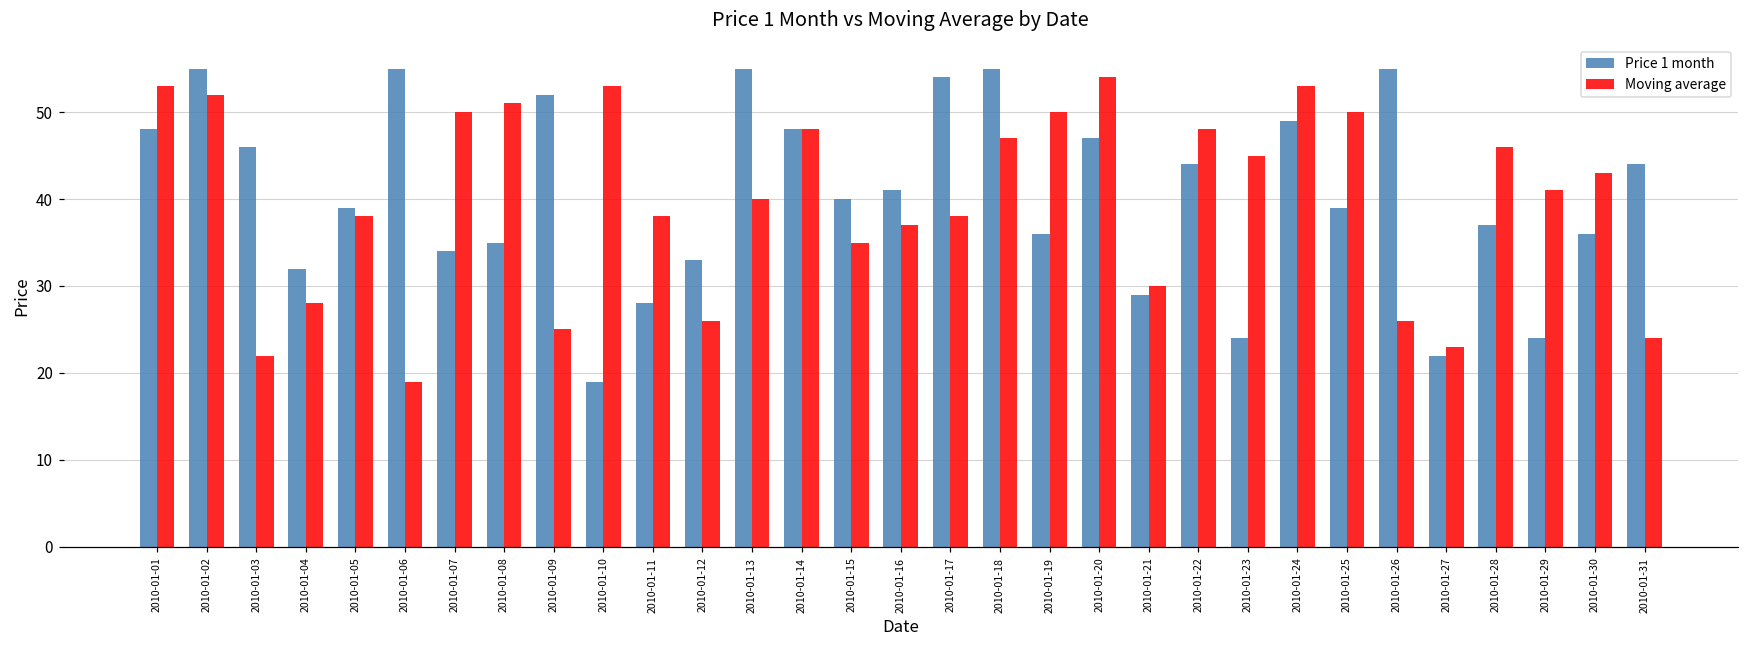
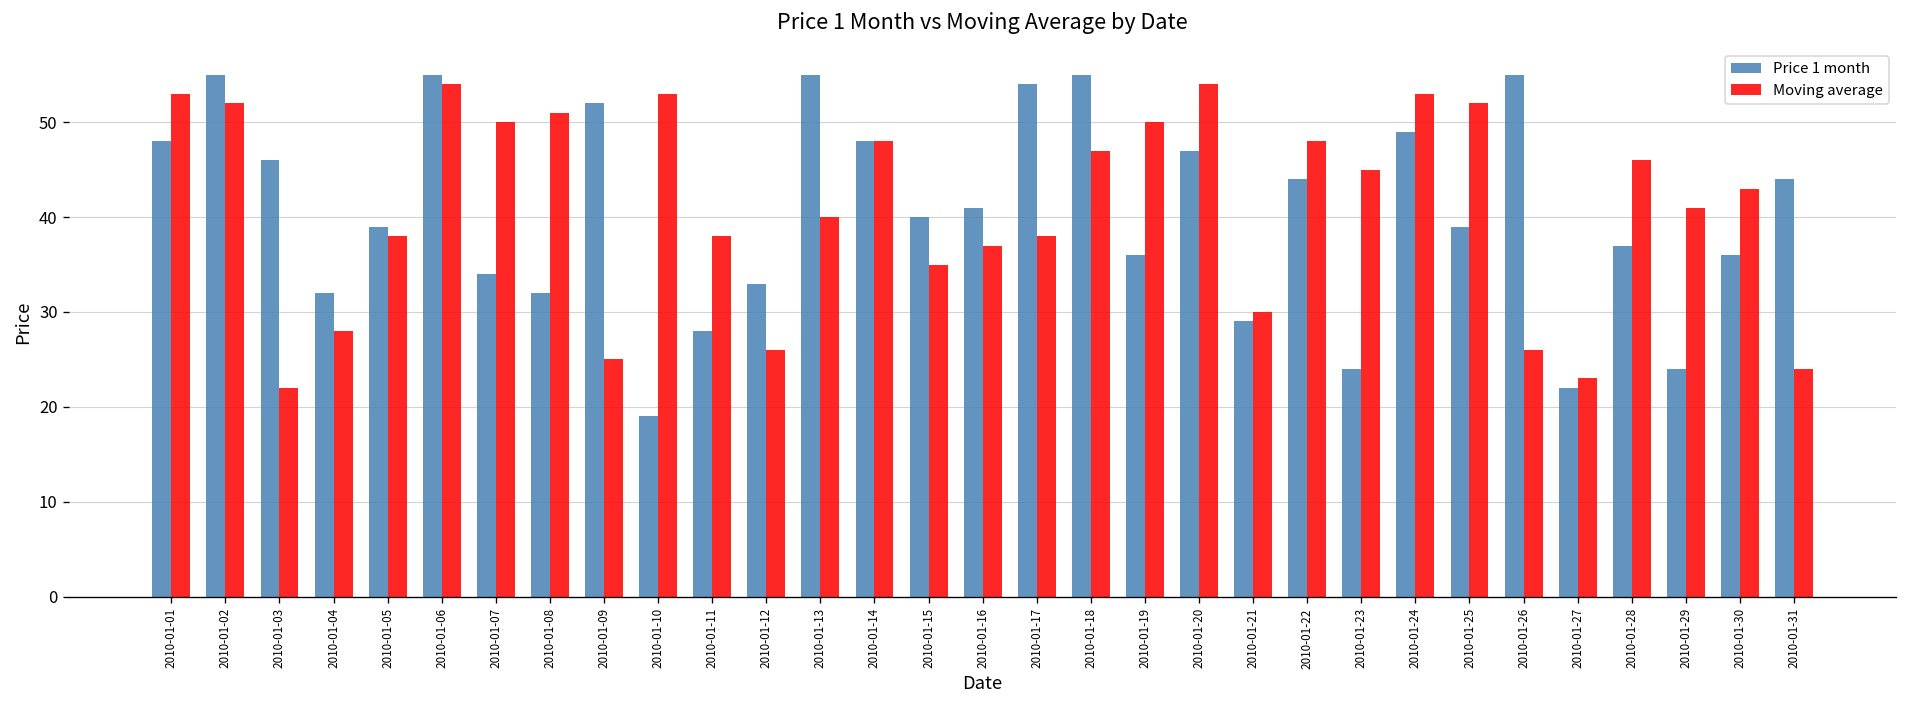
Moving average, 2010-01-06: 19 -> 54
Price 1 month, 2010-01-08: 35 -> 32
Moving average, 2010-01-25: 50 -> 52
